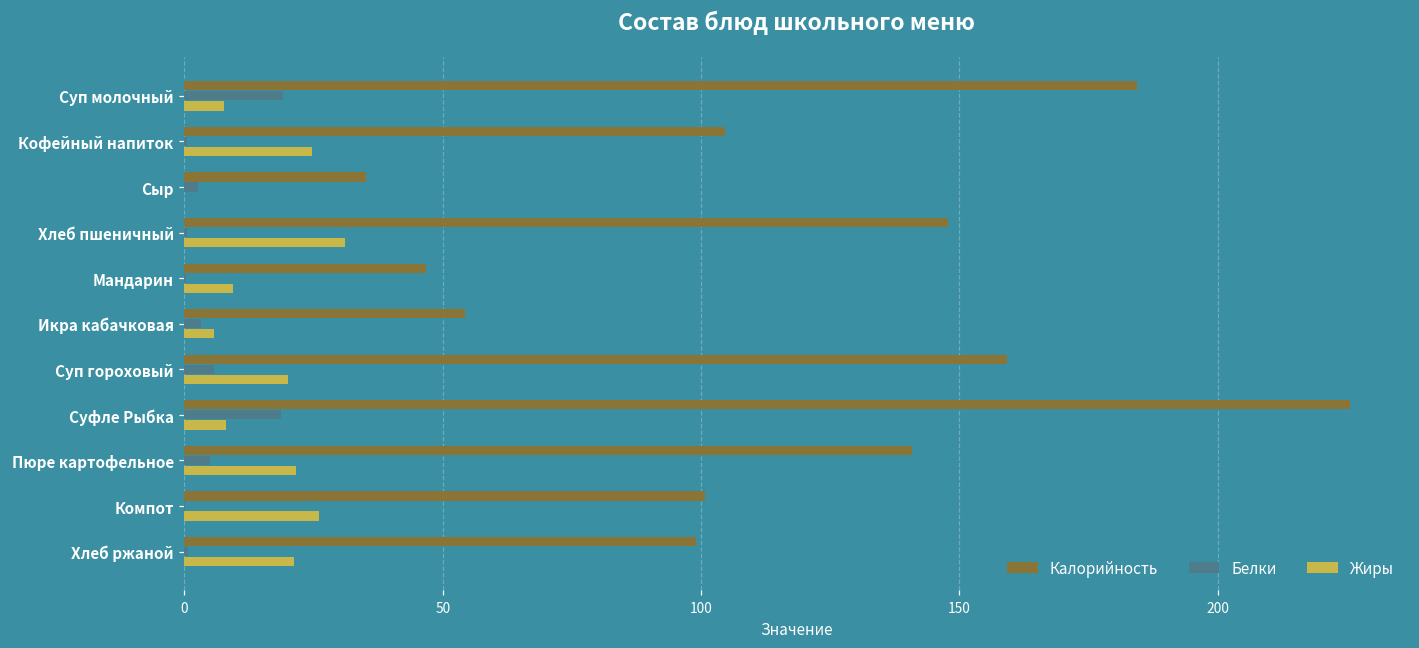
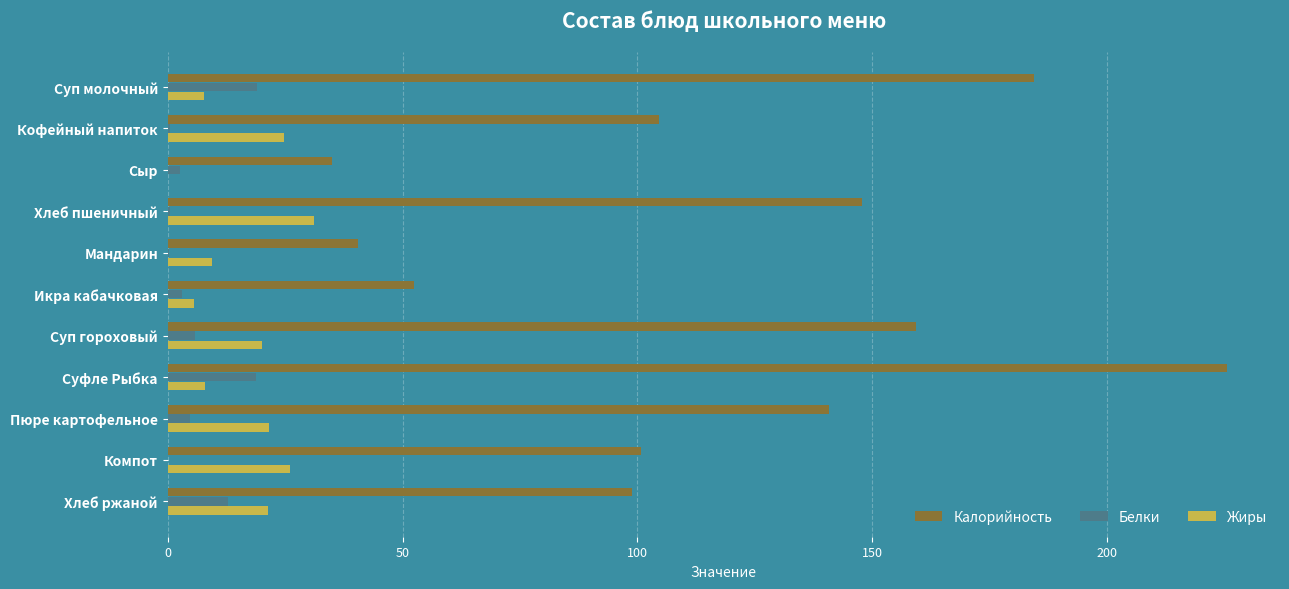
Калорийность, Мандарин: 47 -> 41
Калорийность, Икра кабачковая: 54 -> 52
Белки, Хлеб ржаной: 1 -> 13
